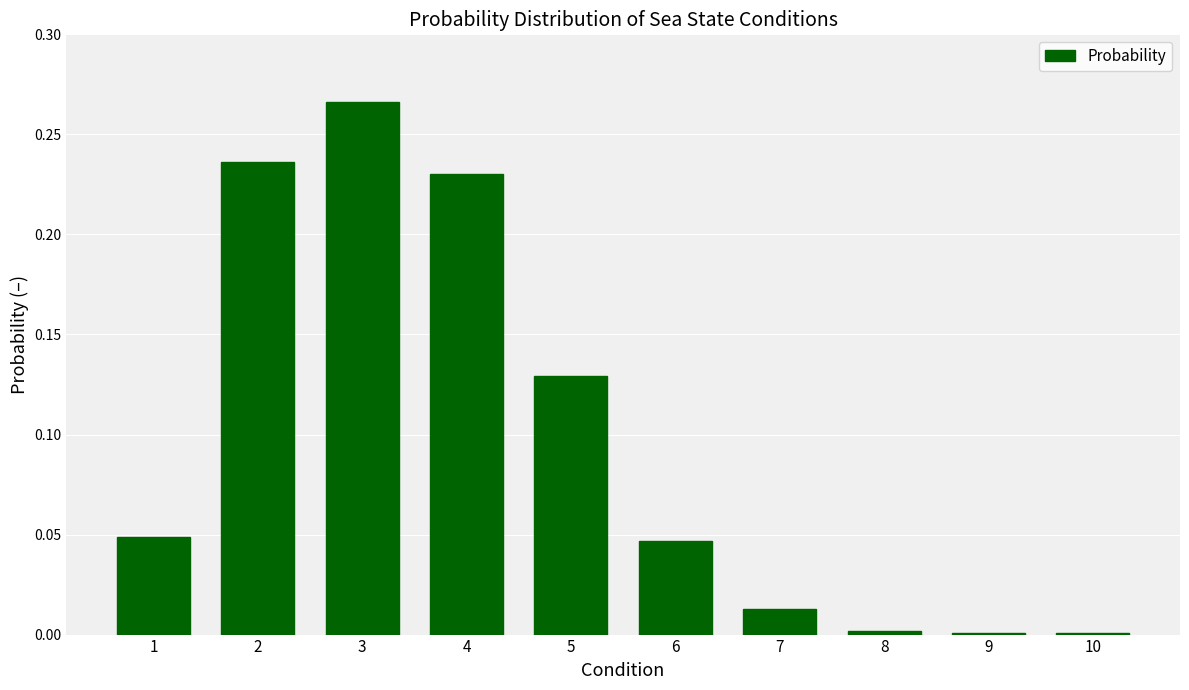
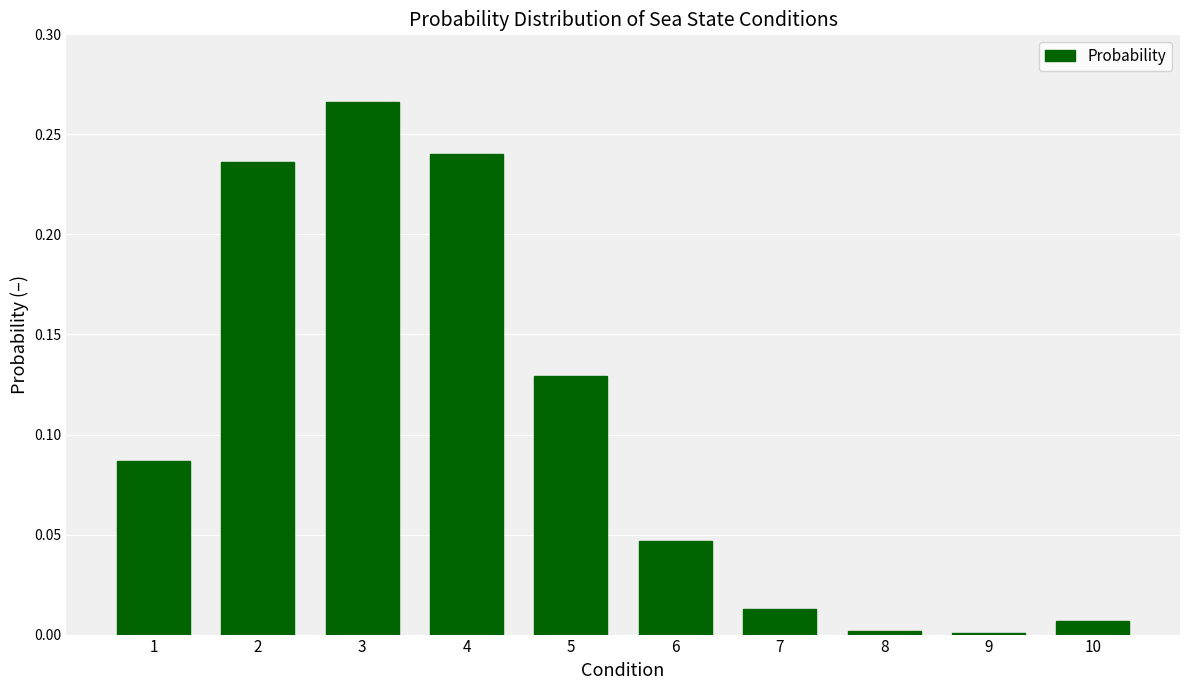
1: 0.049 -> 0.087
4: 0.23 -> 0.24
10: 0.001 -> 0.007
